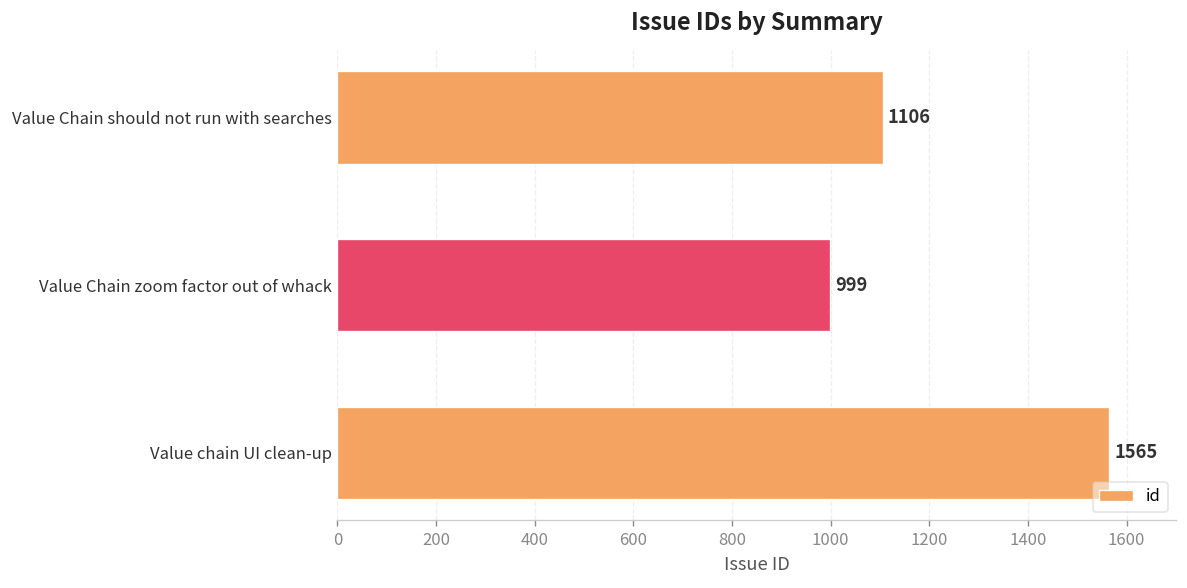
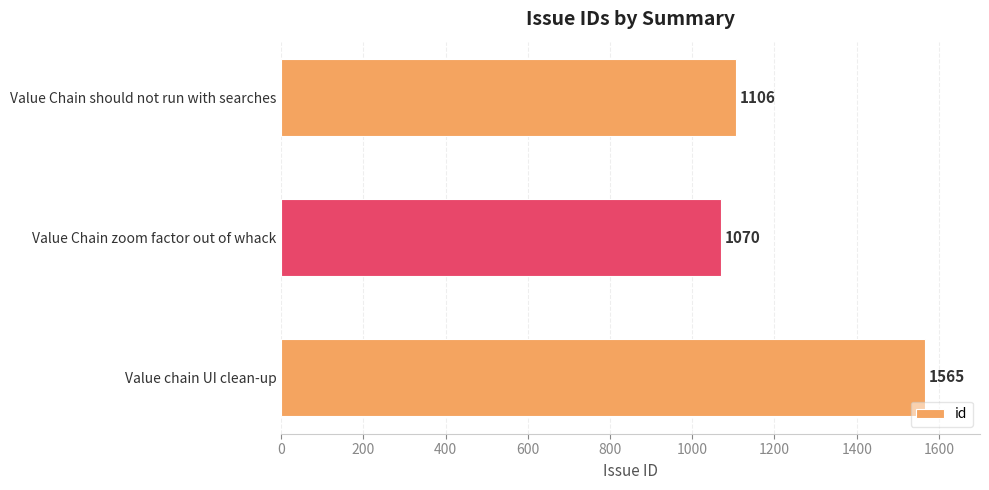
Value Chain zoom factor out of whack: 999 -> 1070
